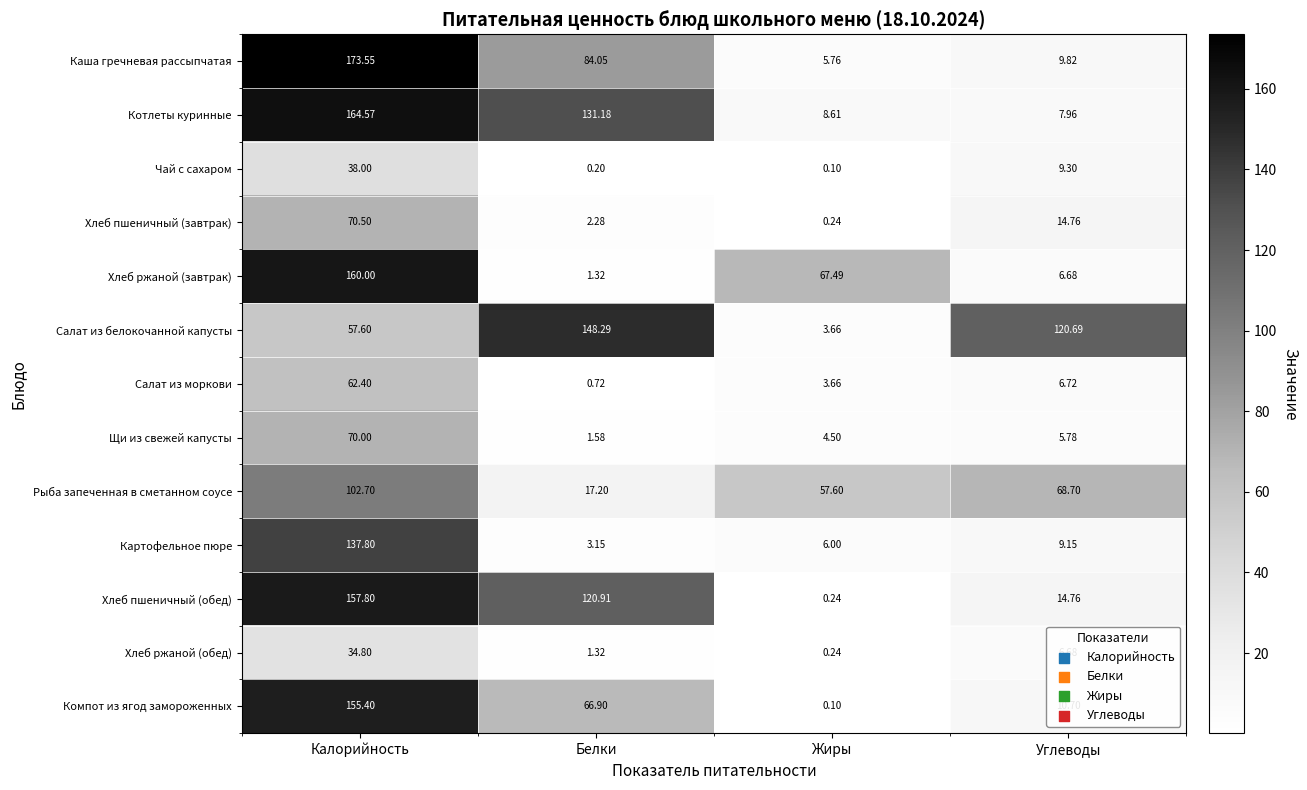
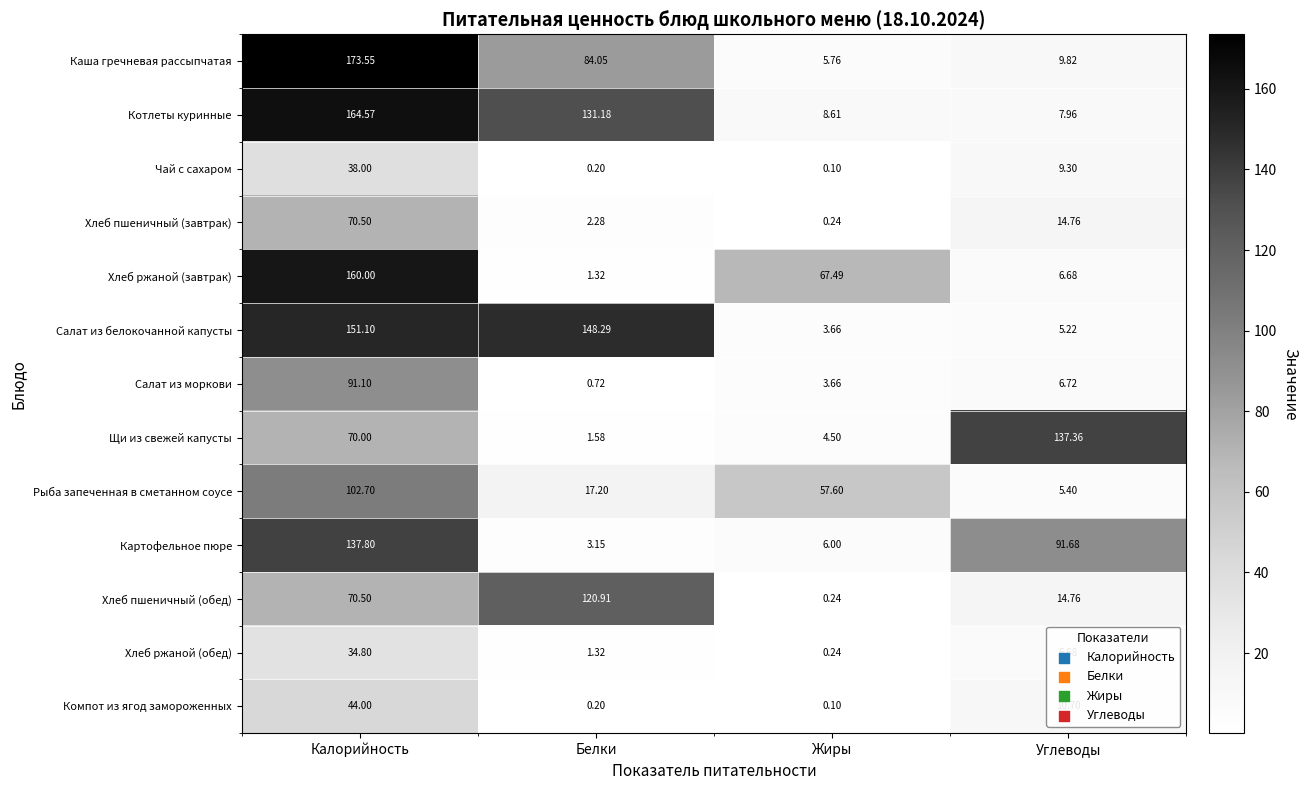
Салат из белокочанной капусты, Калорийность: 57.60 -> 151.10
Салат из белокочанной капусты, Углеводы: 120.69 -> 5.22
Салат из моркови, Калорийность: 62.40 -> 91.10
Щи из свежей капусты, Углеводы: 5.78 -> 137.36
Рыба запеченная в сметанном соусе, Углеводы: 68.70 -> 5.40
Картофельное пюре, Углеводы: 9.15 -> 91.68
Хлеб пшеничный (обед), Калорийность: 157.80 -> 70.50
Компот из ягод замороженных, Калорийность: 155.40 -> 44.00
Компот из ягод замороженных, Белки: 66.90 -> 0.20
